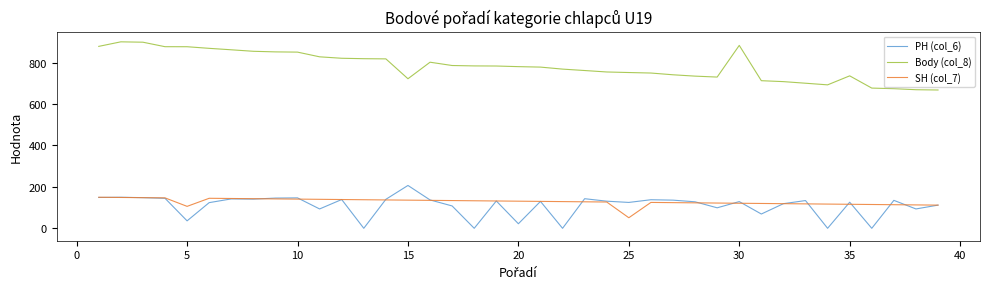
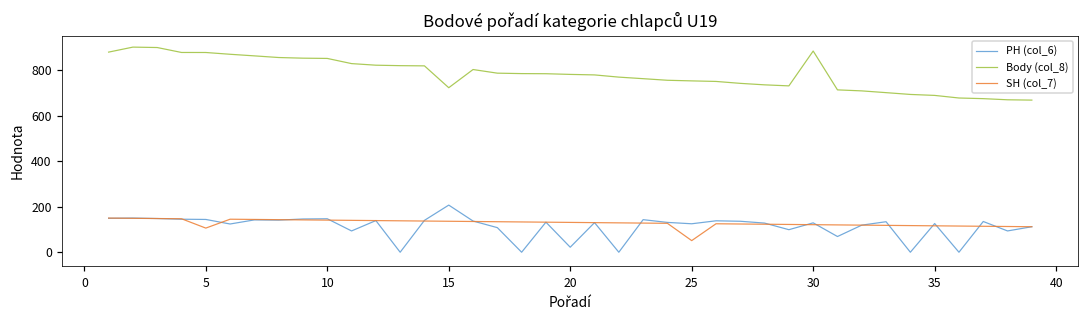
PH (col_6), 5: 40 -> 140
Body (col_8), 35: 740 -> 690
